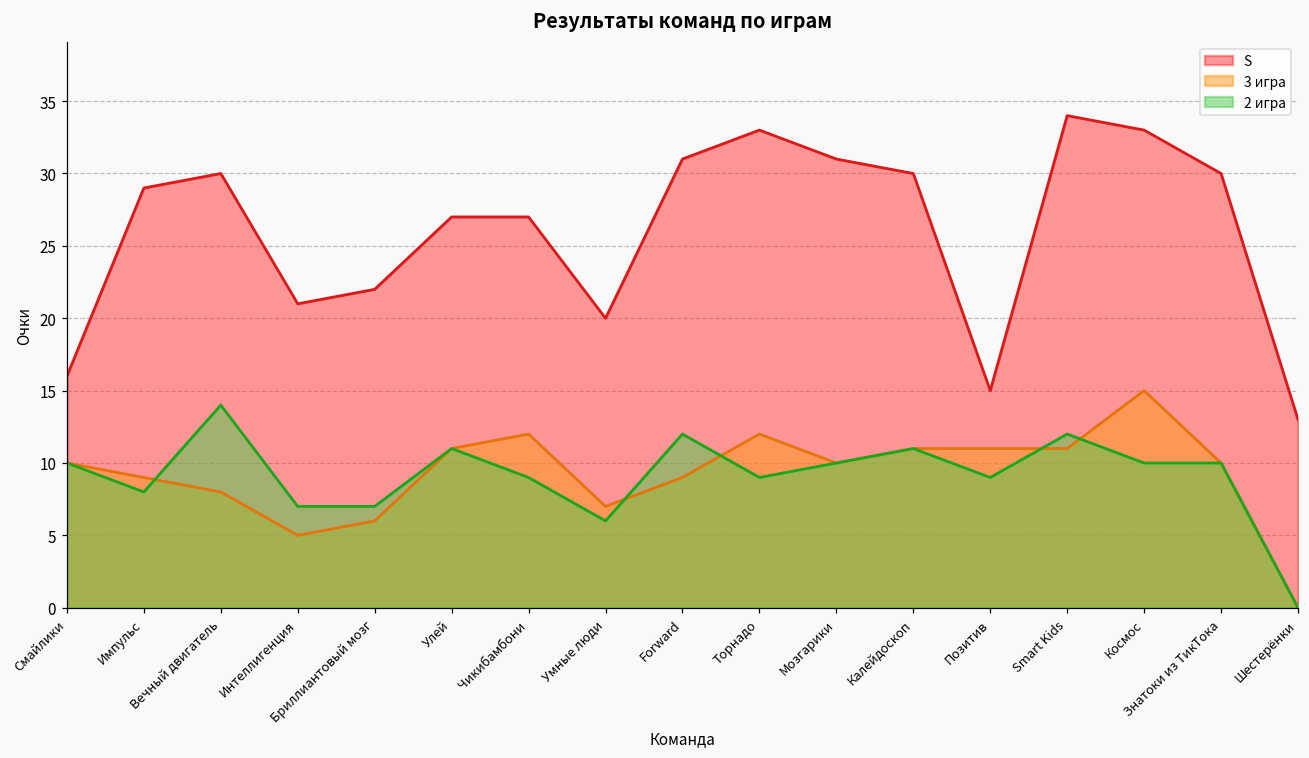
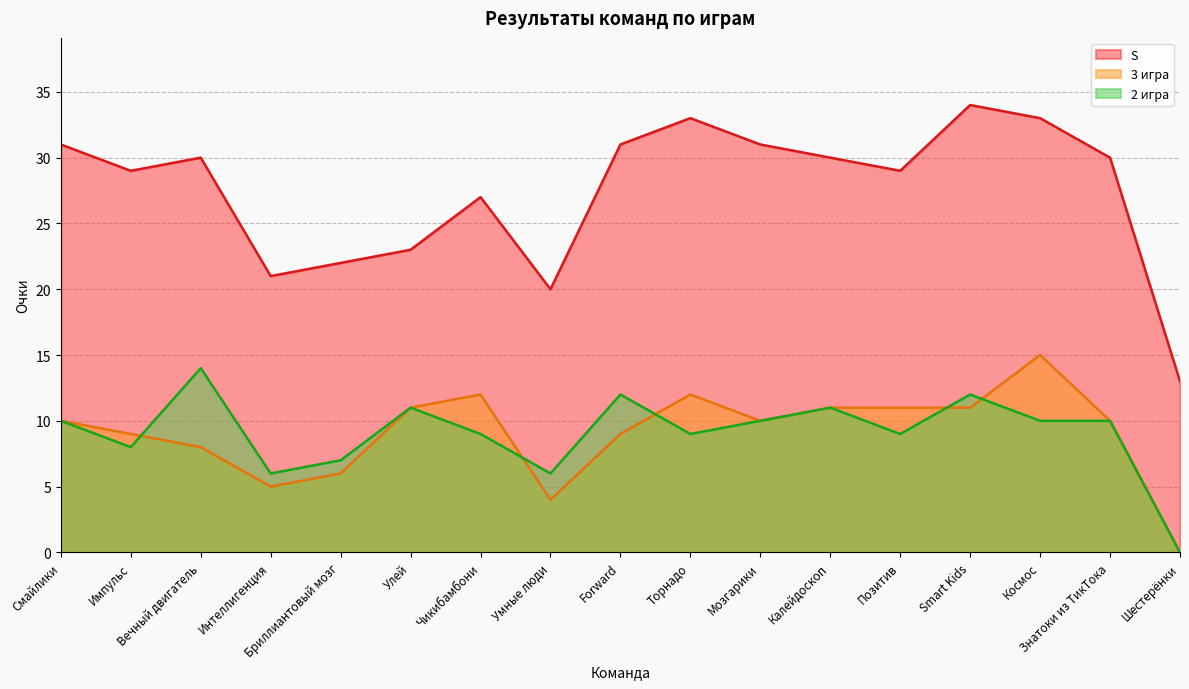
S, Смайлики: 16 -> 31
2 игра, Интеллигенция: 7 -> 6
S, Улей: 27 -> 23
3 игра, Умные люди: 7 -> 4
S, Позитив: 15 -> 29
